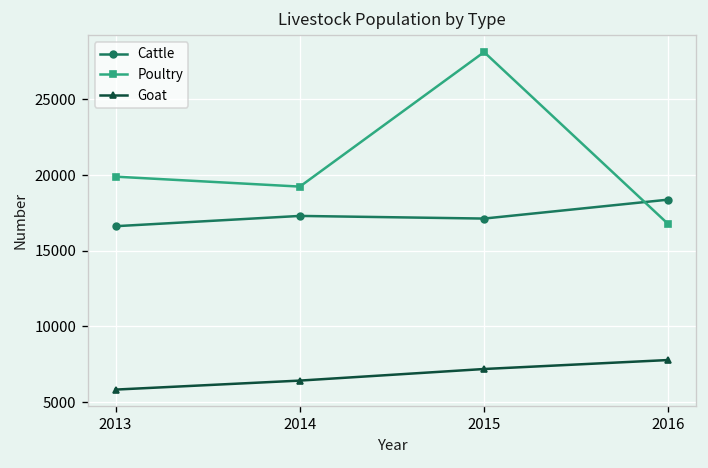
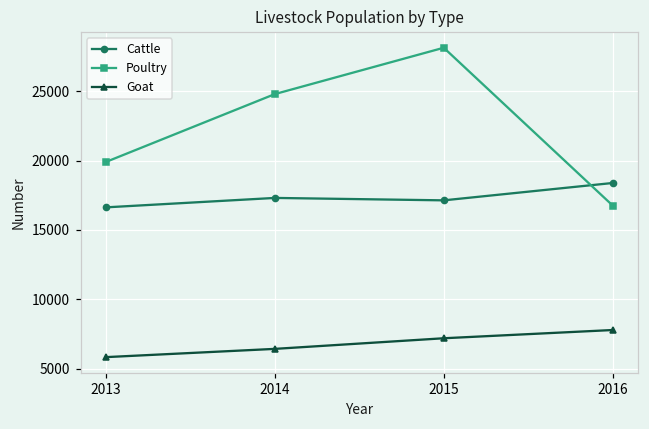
Poultry, 2014: 19200 -> 24800
